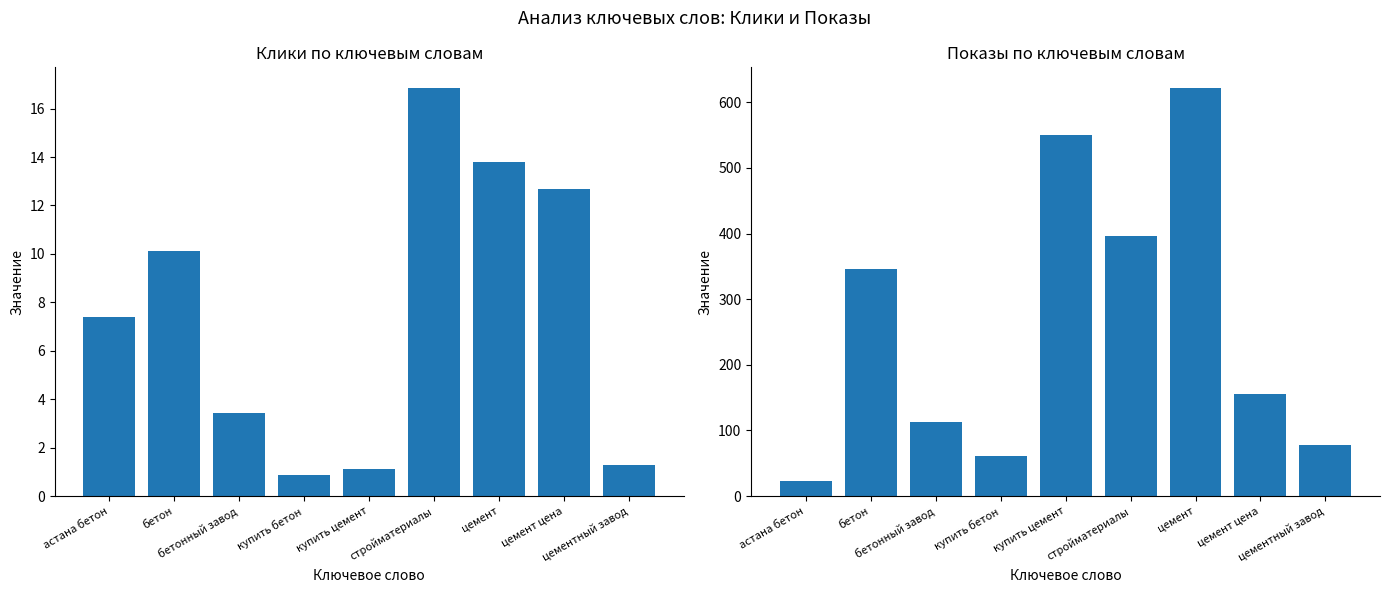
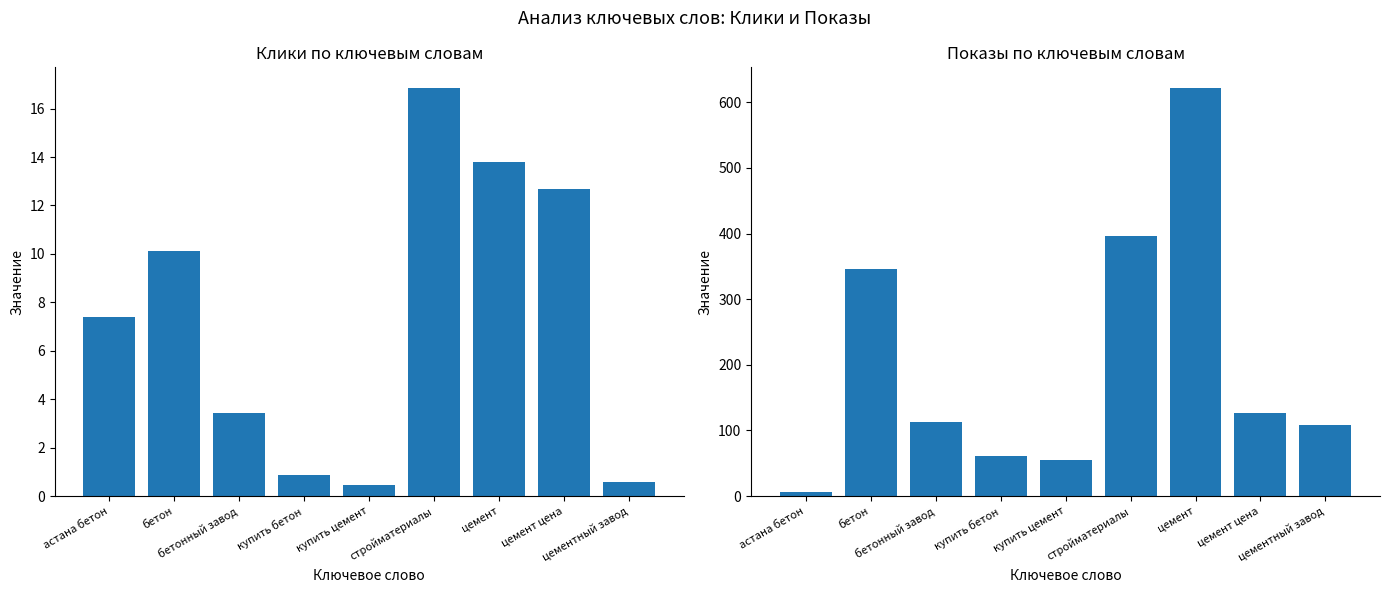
Клики по ключевым словам, купить цемент: 1.1 -> 0.4
Клики по ключевым словам, цементный завод: 1.3 -> 0.6
Показы по ключевым словам, астана бетон: 20 -> 10
Показы по ключевым словам, купить цемент: 550 -> 60
Показы по ключевым словам, цемент цена: 150 -> 130
Показы по ключевым словам, цементный завод: 80 -> 110
